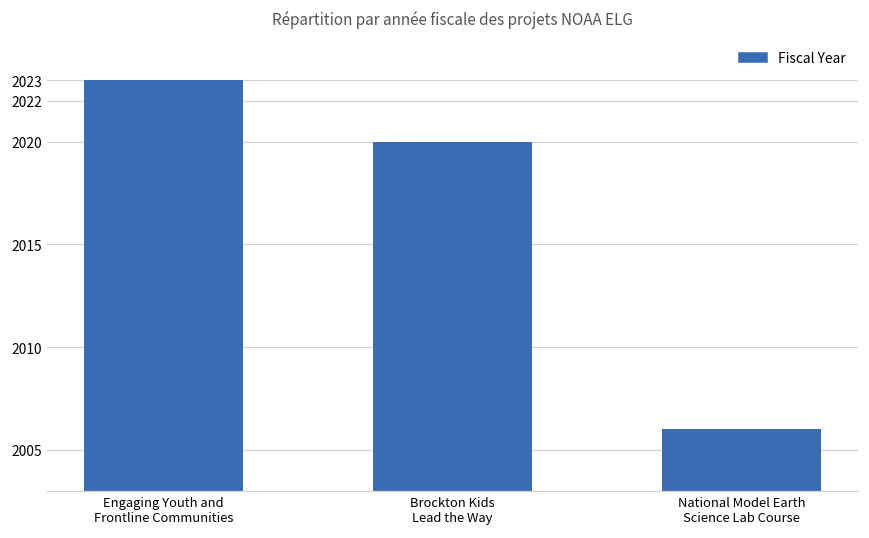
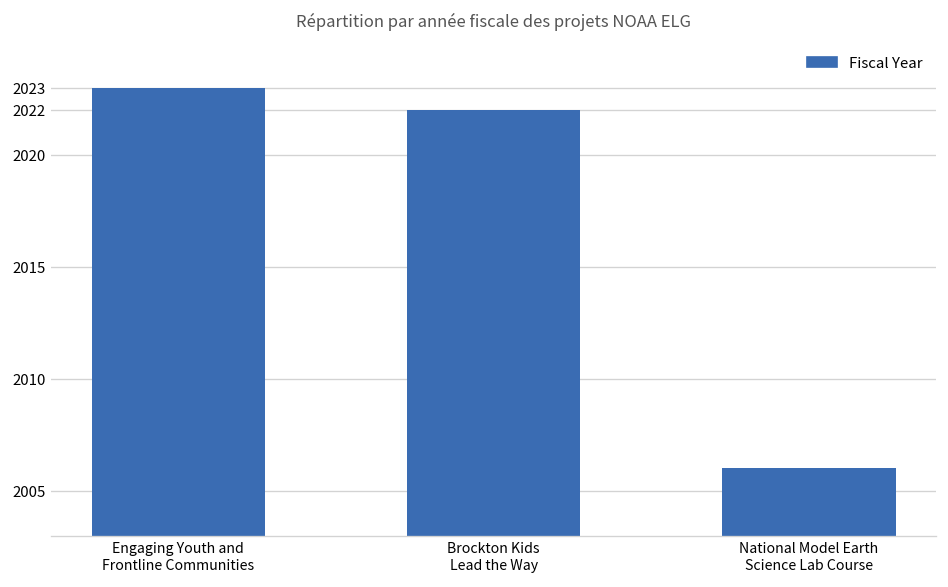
Brockton Kids Lead the Way: 2020 -> 2022
